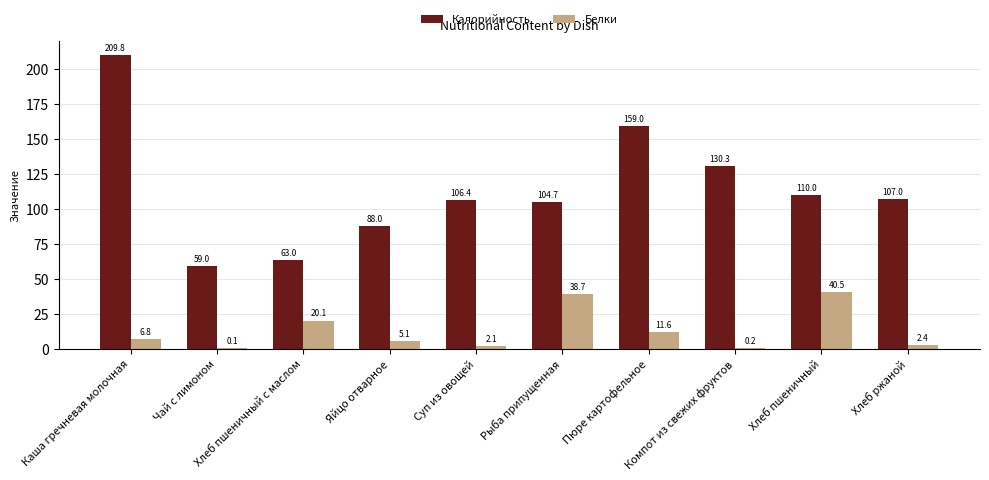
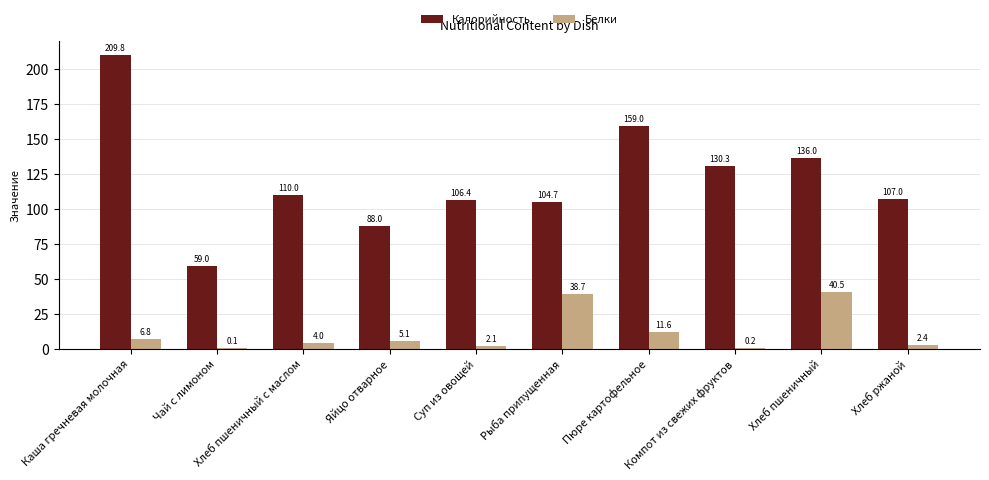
Калорийность, Хлеб пшеничный с маслом: 63.0 -> 110.0
Белки, Хлеб пшеничный с маслом: 20.1 -> 4.0
Калорийность, Хлеб пшеничный: 110.0 -> 136.0
